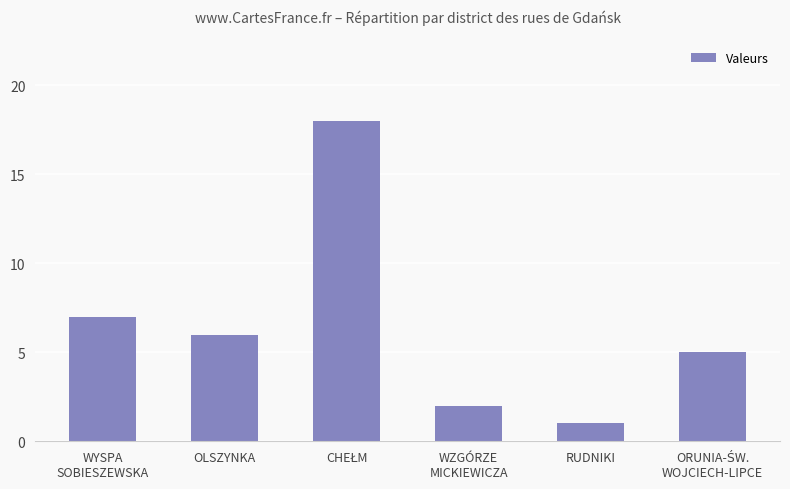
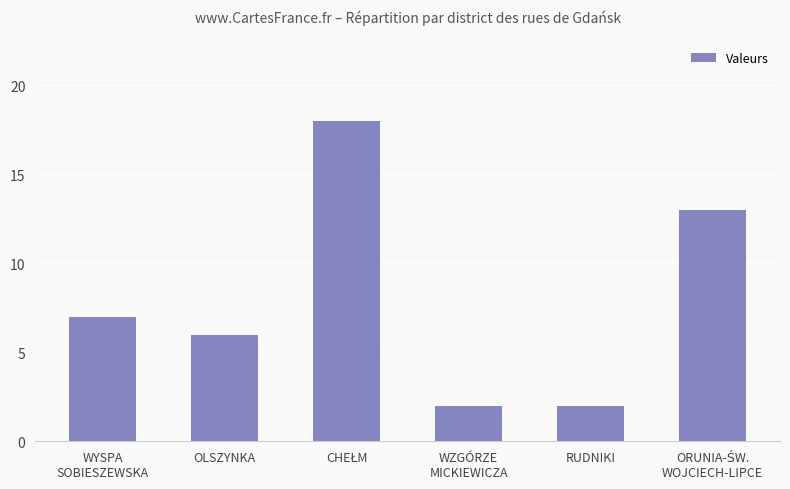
RUDNIKI: 1 -> 2
ORUNIA-ŚW. WOJCIECH-LIPCE: 5 -> 13
